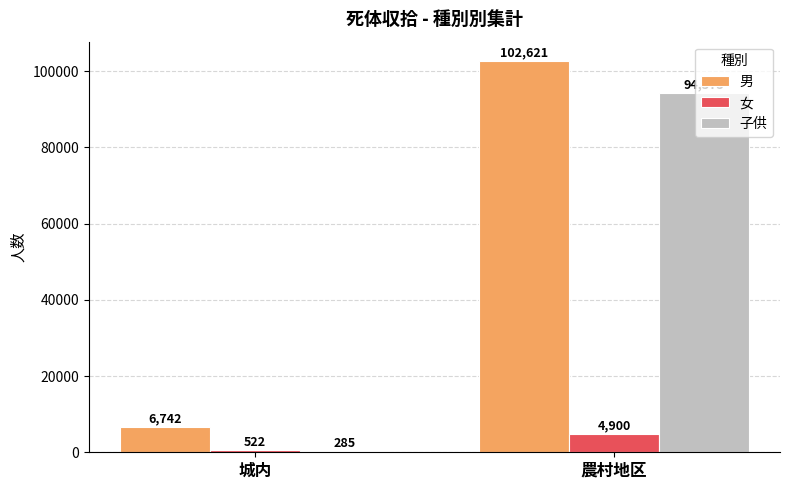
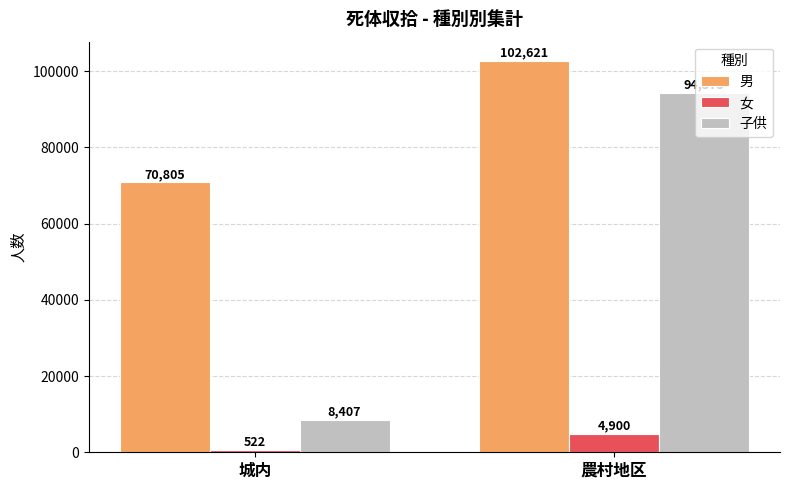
男, 城内: 6,742 -> 70,805
子供, 城内: 285 -> 8,407
